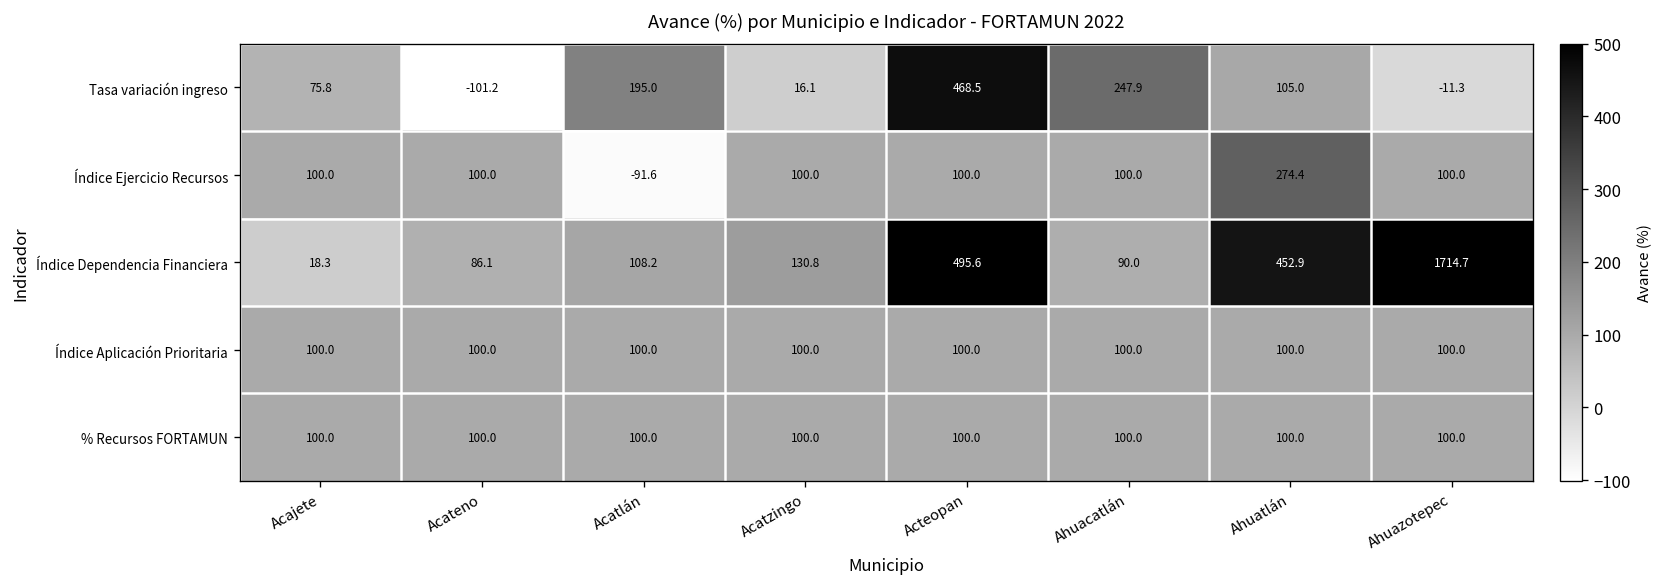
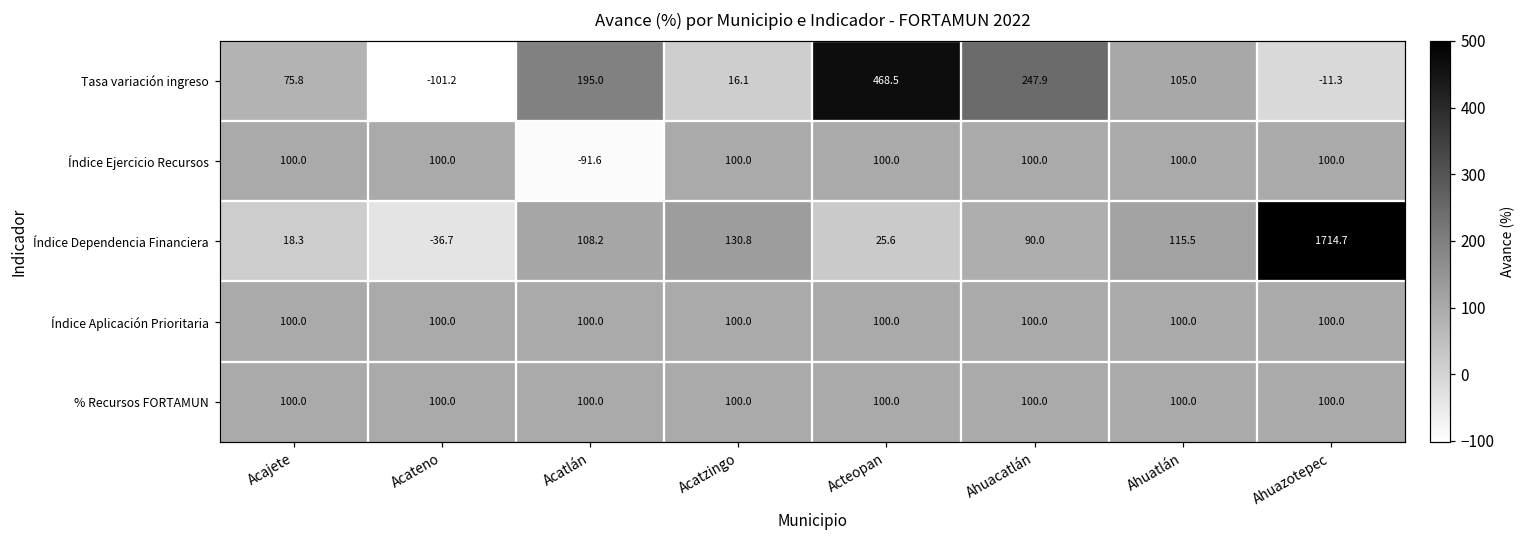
Índice Ejercicio Recursos, Ahuatlán: 274.4 -> 100.0
Índice Dependencia Financiera, Acateno: 86.1 -> -36.7
Índice Dependencia Financiera, Acteopan: 495.6 -> 25.6
Índice Dependencia Financiera, Ahuatlán: 452.9 -> 115.5
